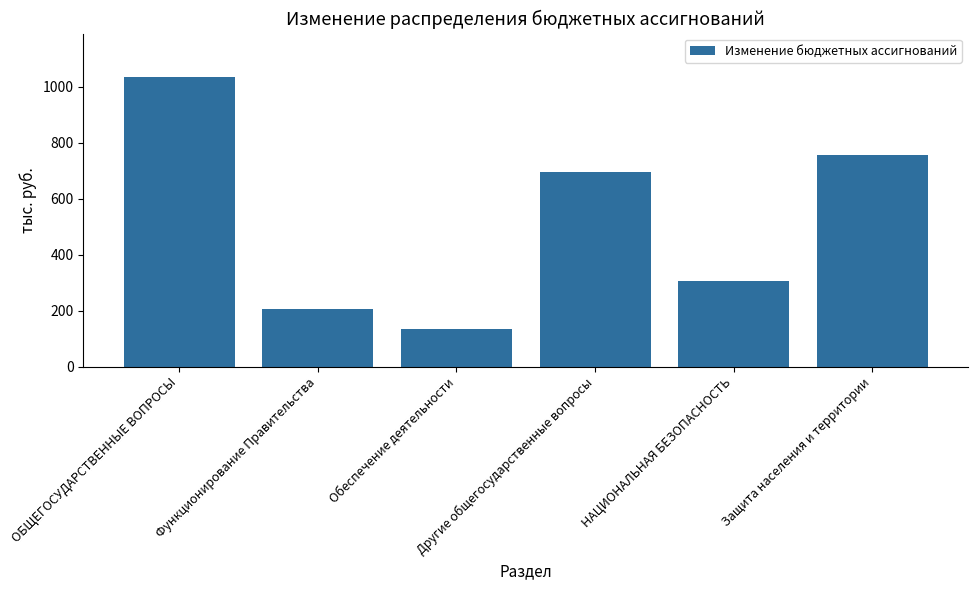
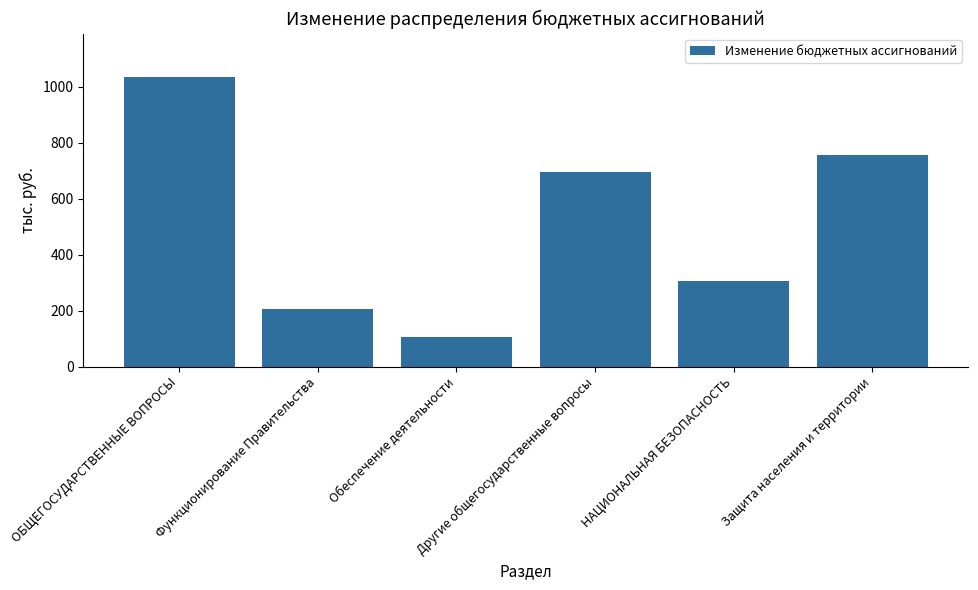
Обеспечение деятельности: 140 -> 110
